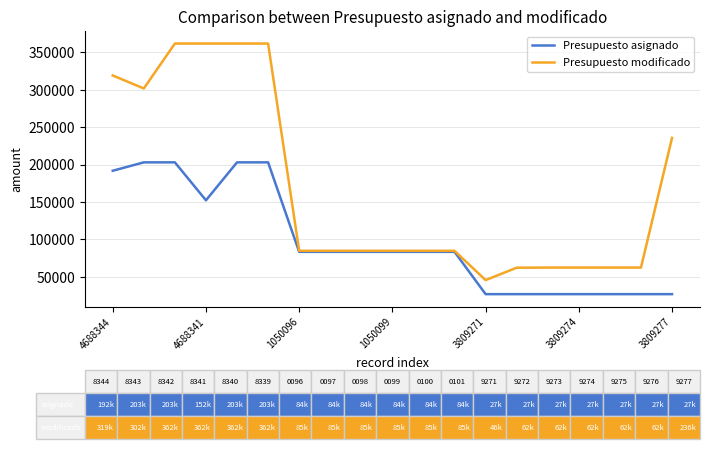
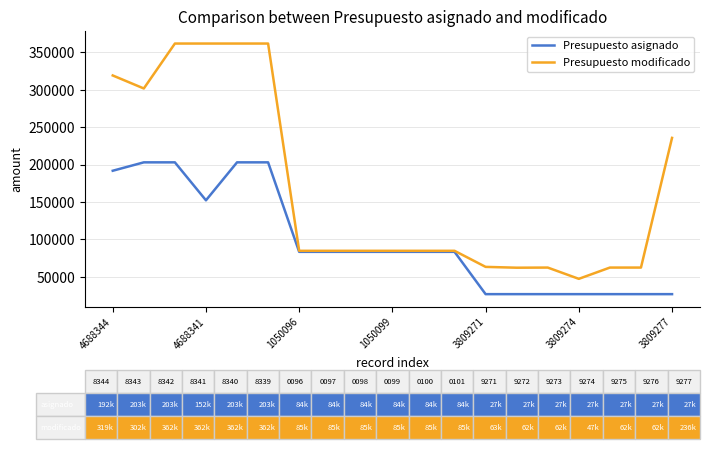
Presupuesto modificado, 3809271: 46k -> 63k
Presupuesto modificado, 3809274: 62k -> 47k
